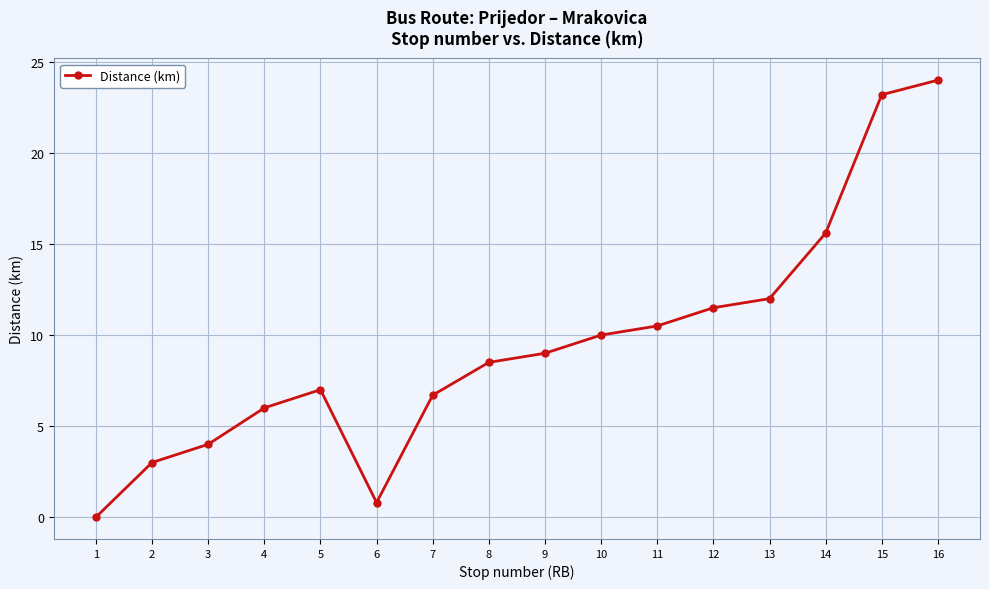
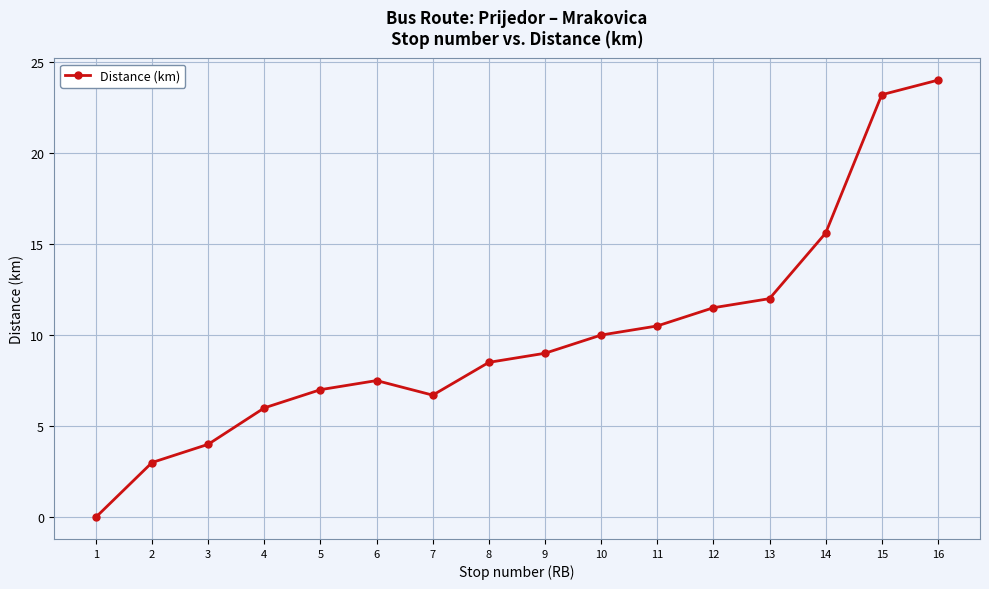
6: 0.8 -> 7.5
